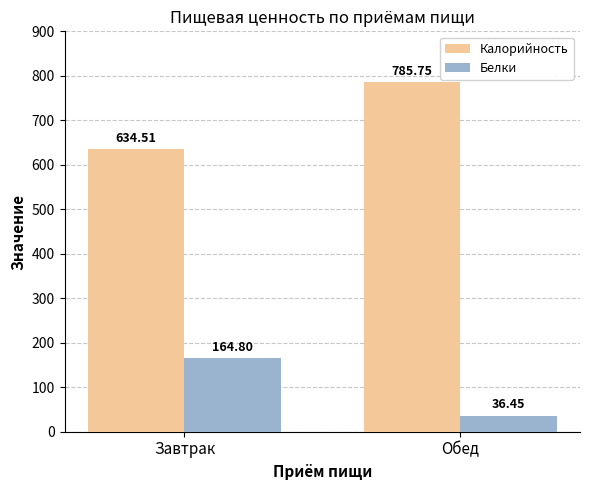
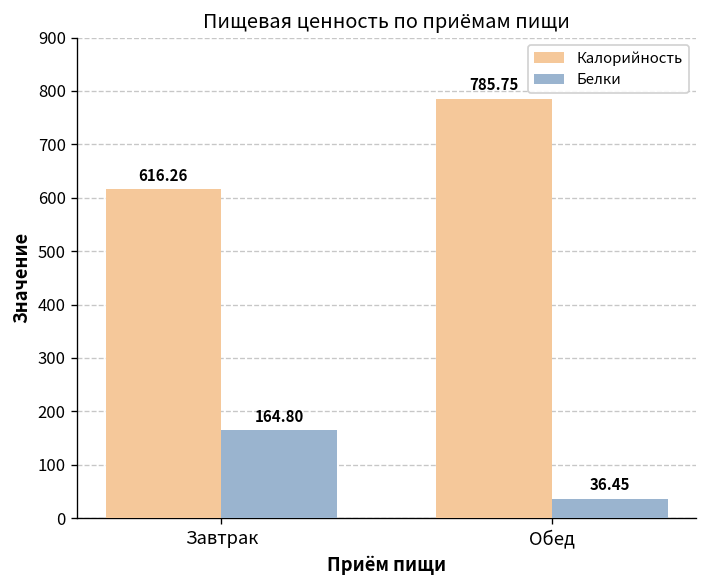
Калорийность, Завтрак: 634.51 -> 616.26
